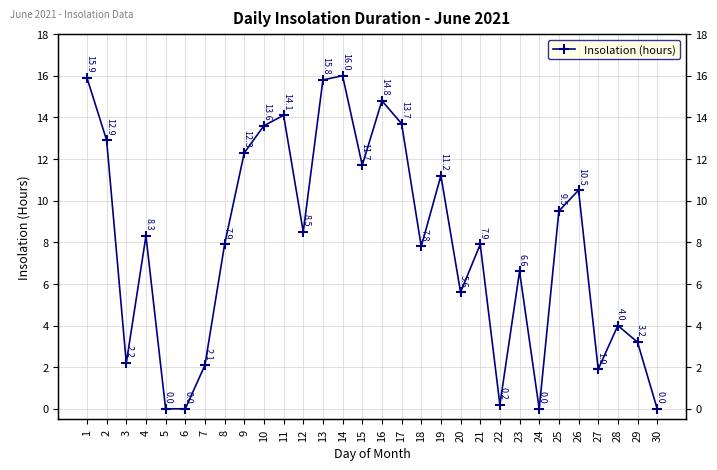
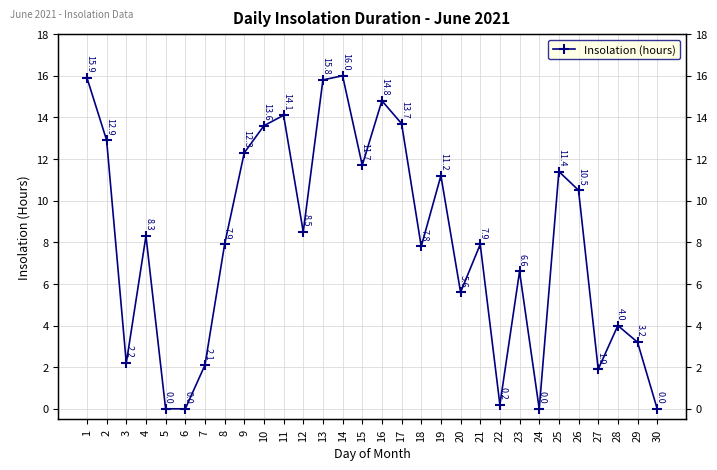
25: 9.5 -> 11.4
